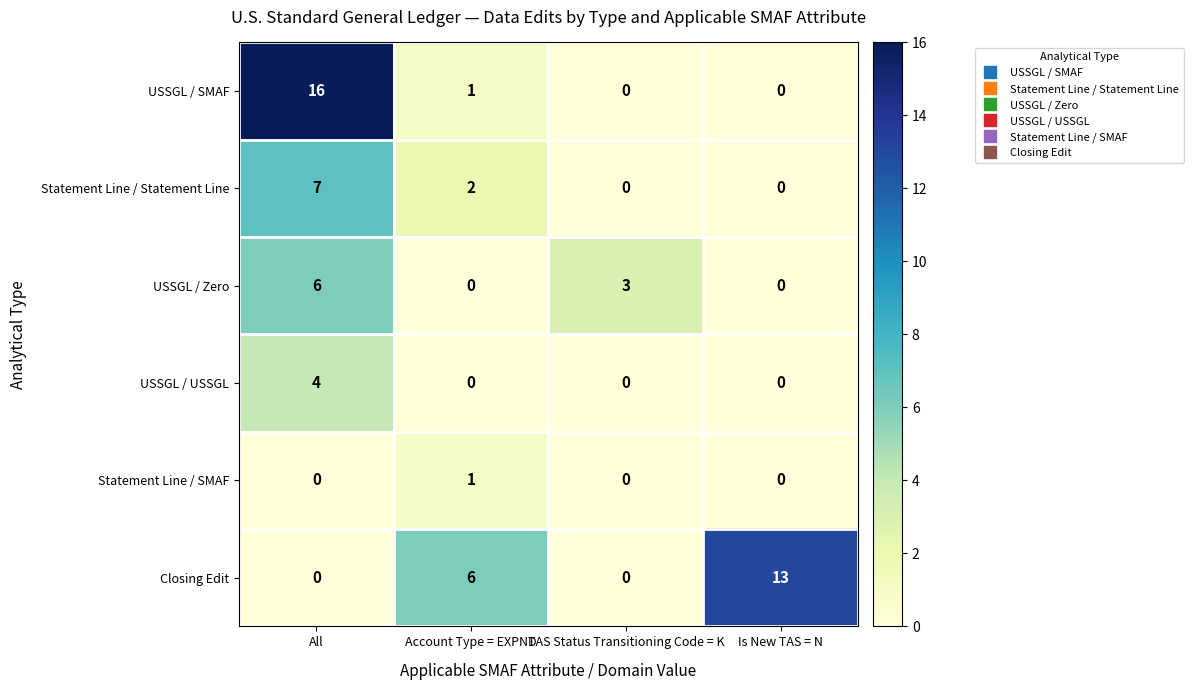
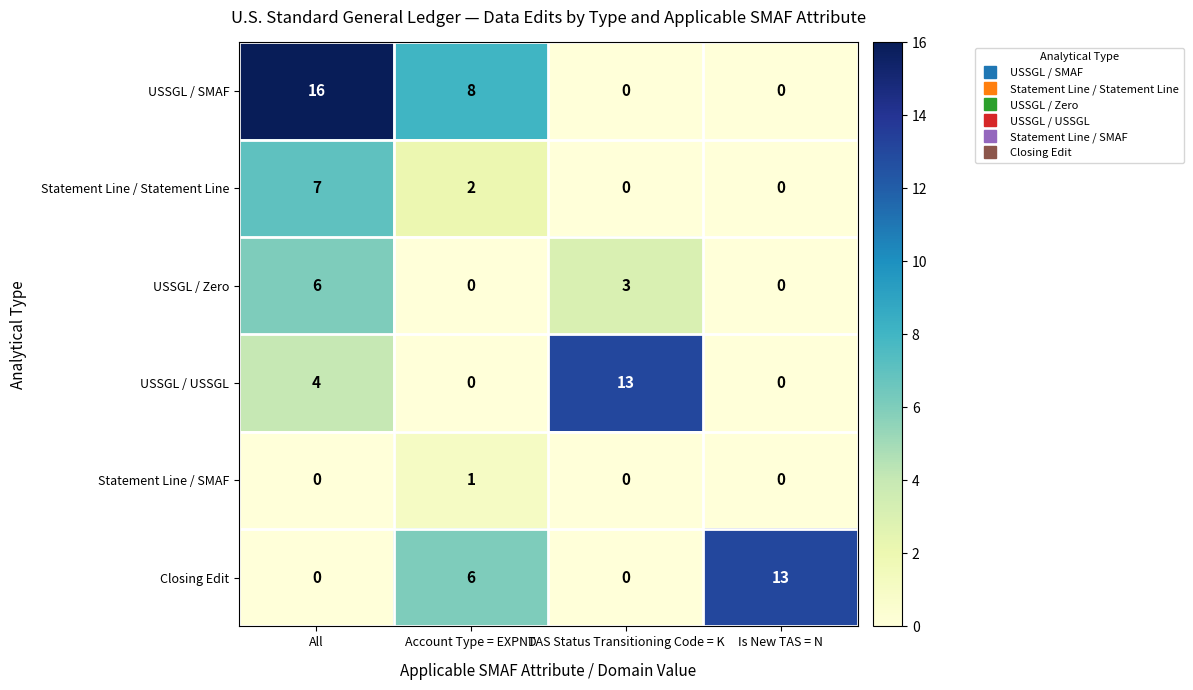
USSGL / SMAF, Account Type = EXPND: 1 -> 8
USSGL / USSGL, TAS Status Transitioning Code = K: 0 -> 13
